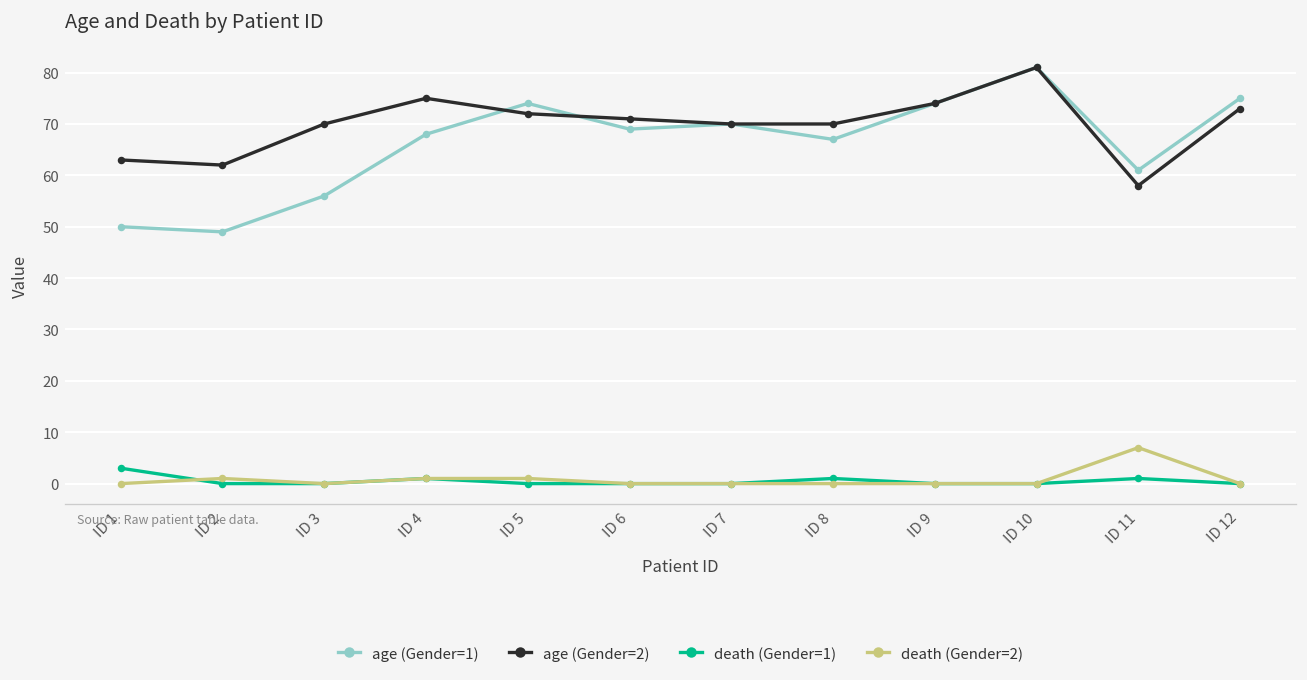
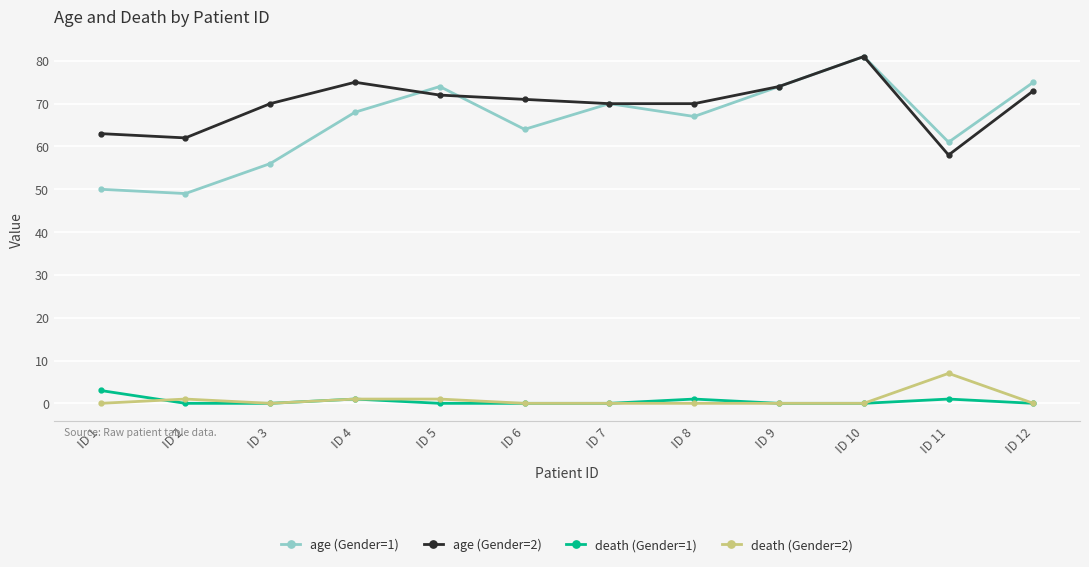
age (Gender=1), ID 6: 69 -> 64
